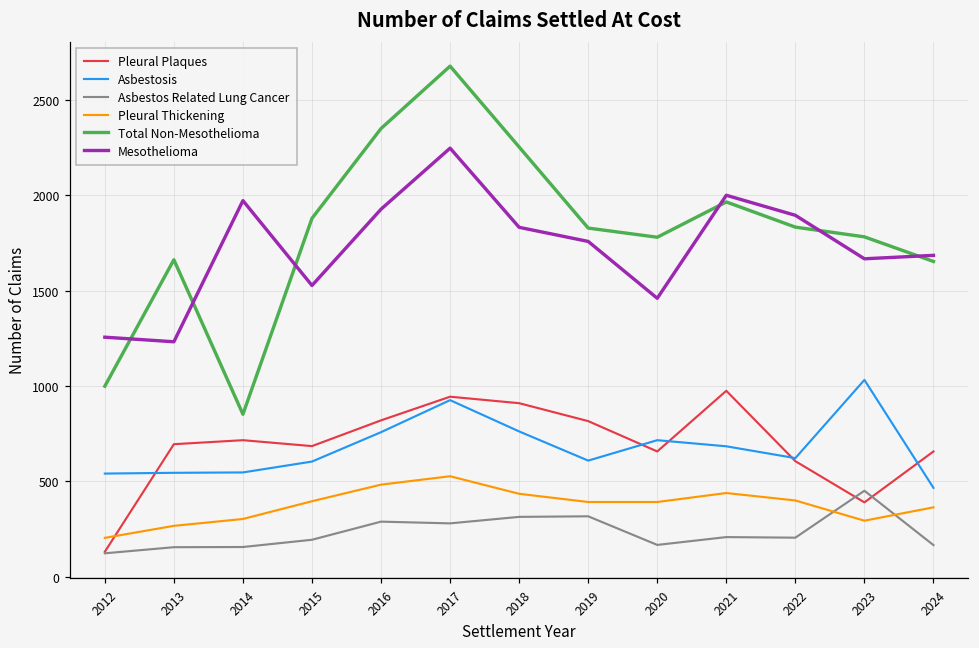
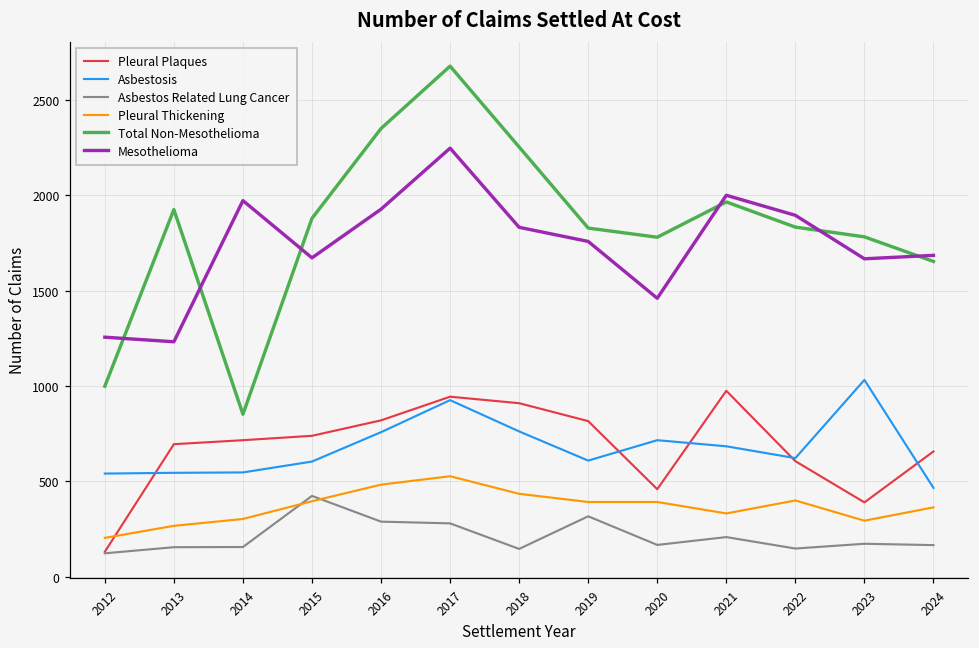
Total Non-Mesothelioma, 2013: 1660 -> 1930
Pleural Plaques, 2015: 690 -> 740
Asbestos Related Lung Cancer, 2015: 190 -> 420
Mesothelioma, 2015: 1530 -> 1670
Asbestos Related Lung Cancer, 2018: 310 -> 150
Pleural Plaques, 2020: 660 -> 460
Pleural Thickening, 2021: 440 -> 330
Asbestos Related Lung Cancer, 2022: 210 -> 150
Asbestos Related Lung Cancer, 2023: 450 -> 170
